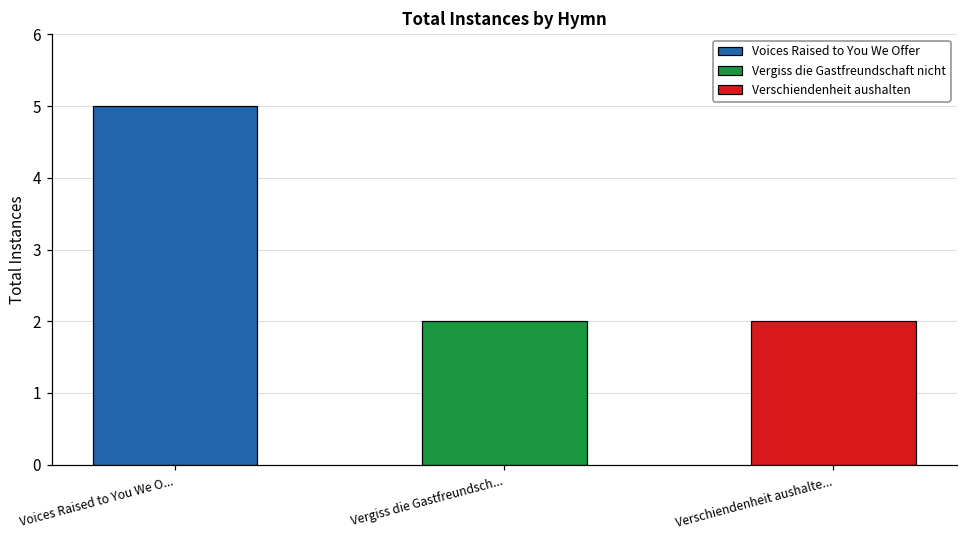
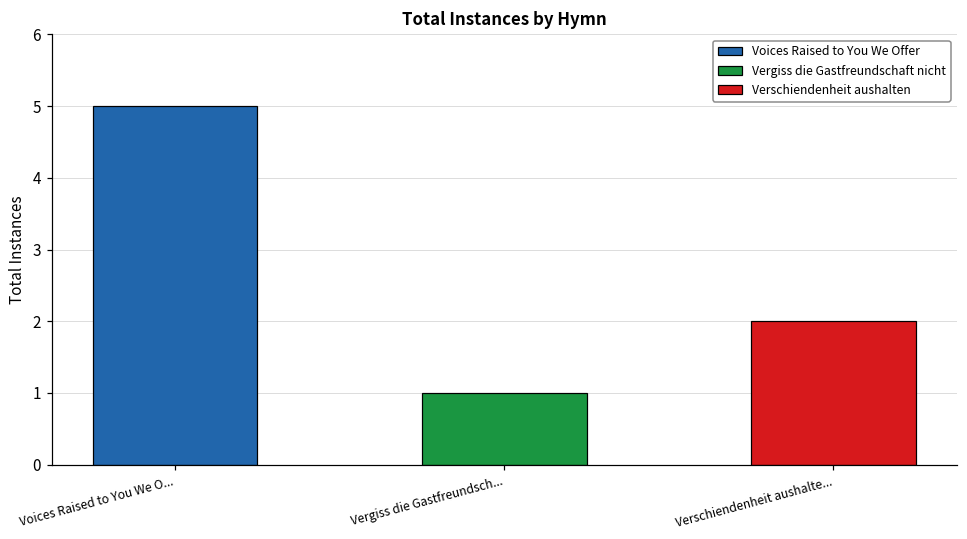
Vergiss die Gastfreundsch...: 2 -> 1
